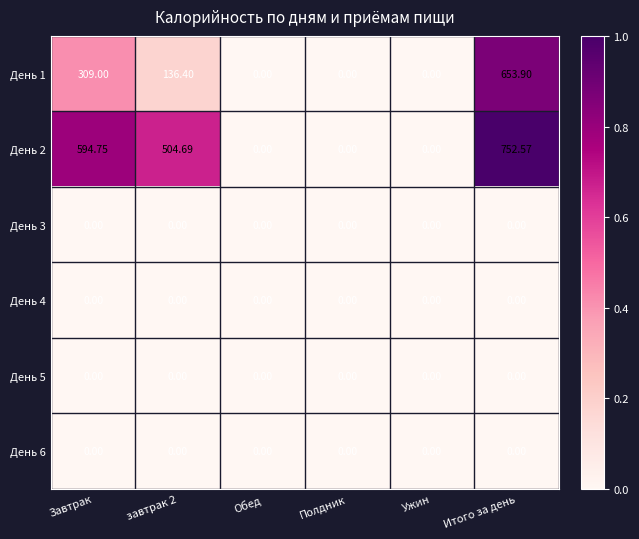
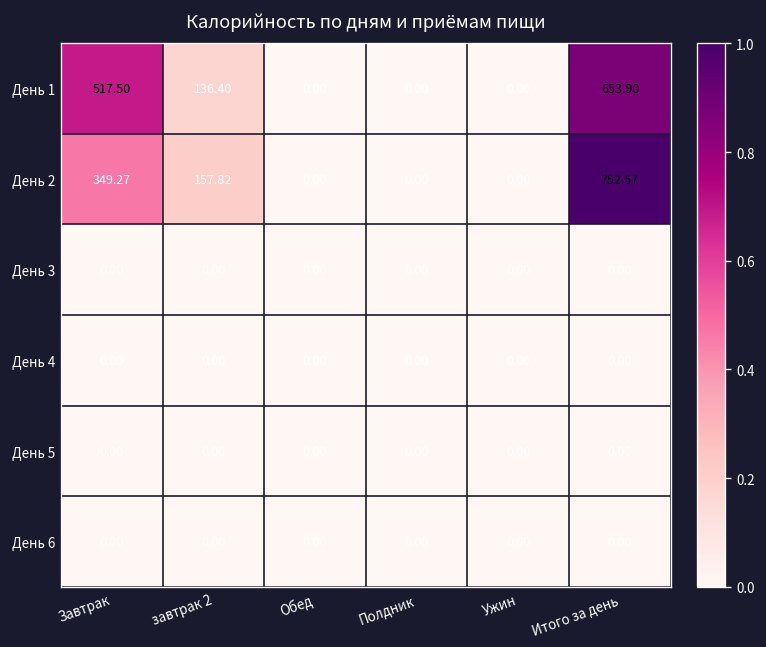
День 1, Завтрак: 309.00 -> 517.50
День 2, Завтрак: 594.75 -> 349.27
День 2, завтрак 2: 504.69 -> 157.82
